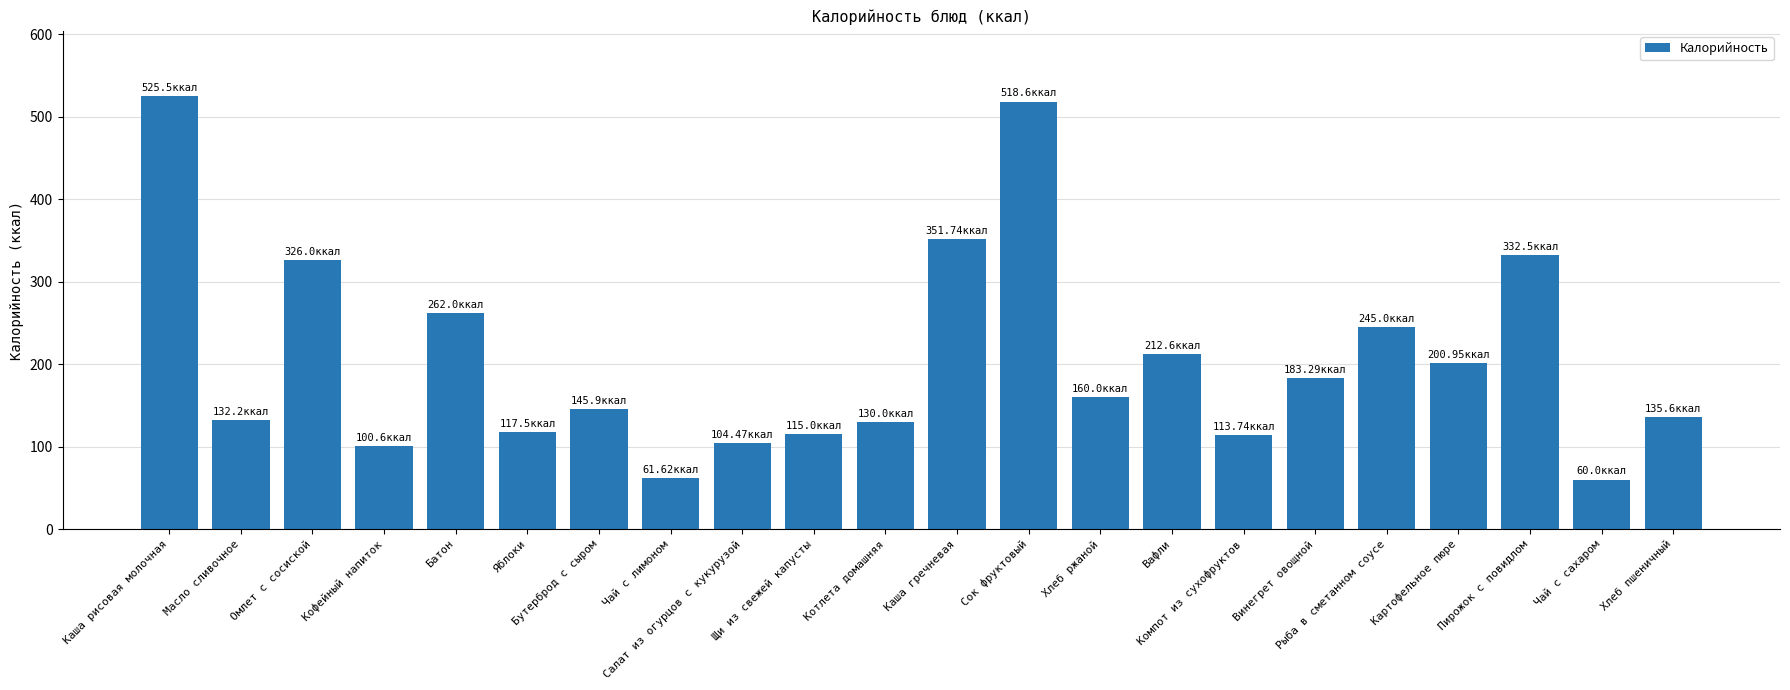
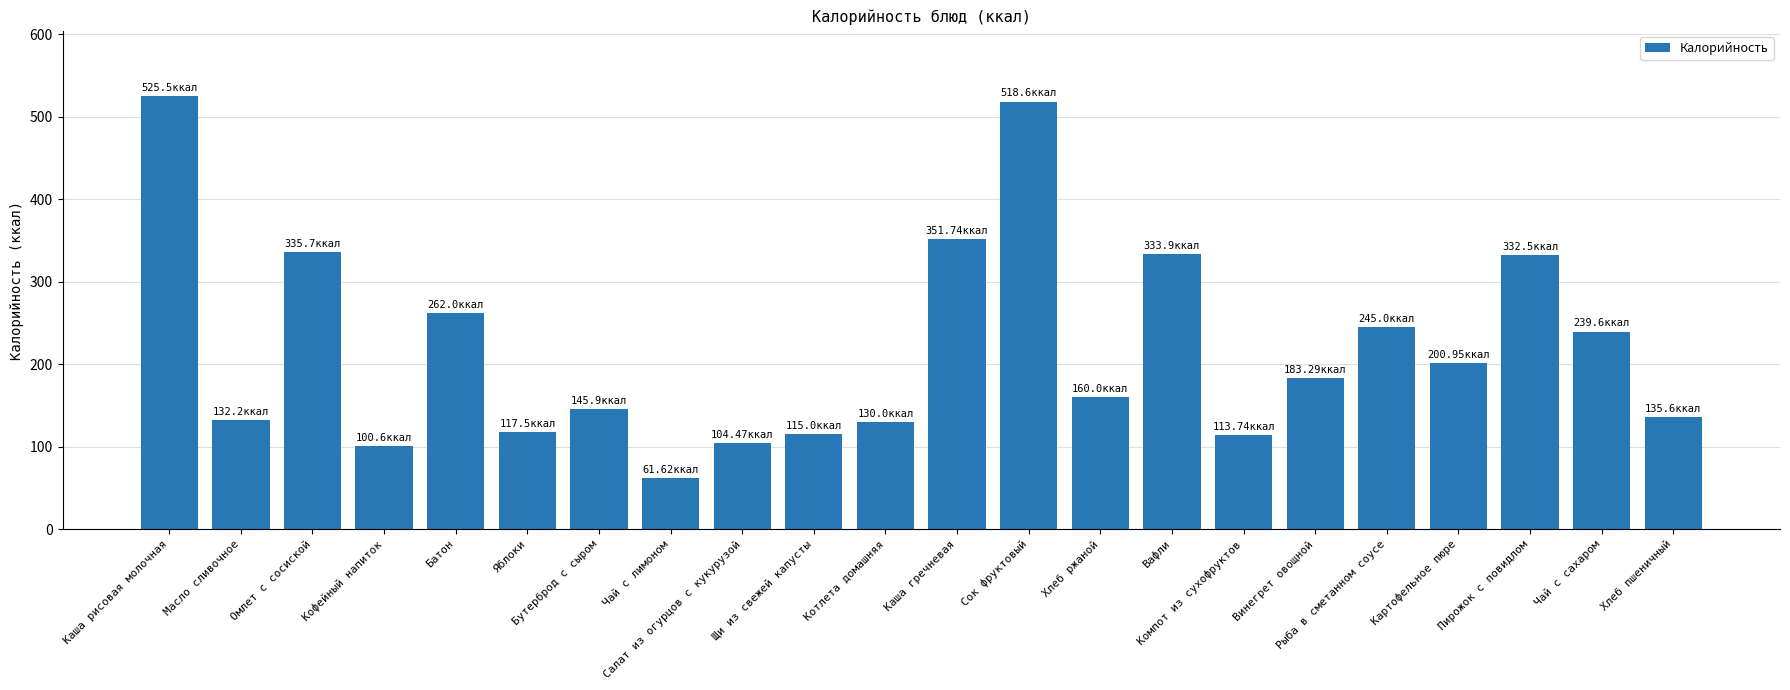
Омлет с сосиской: 326.0 -> 335.7
Вафли: 212.6 -> 333.9
Чай с сахаром: 60.0 -> 239.6
